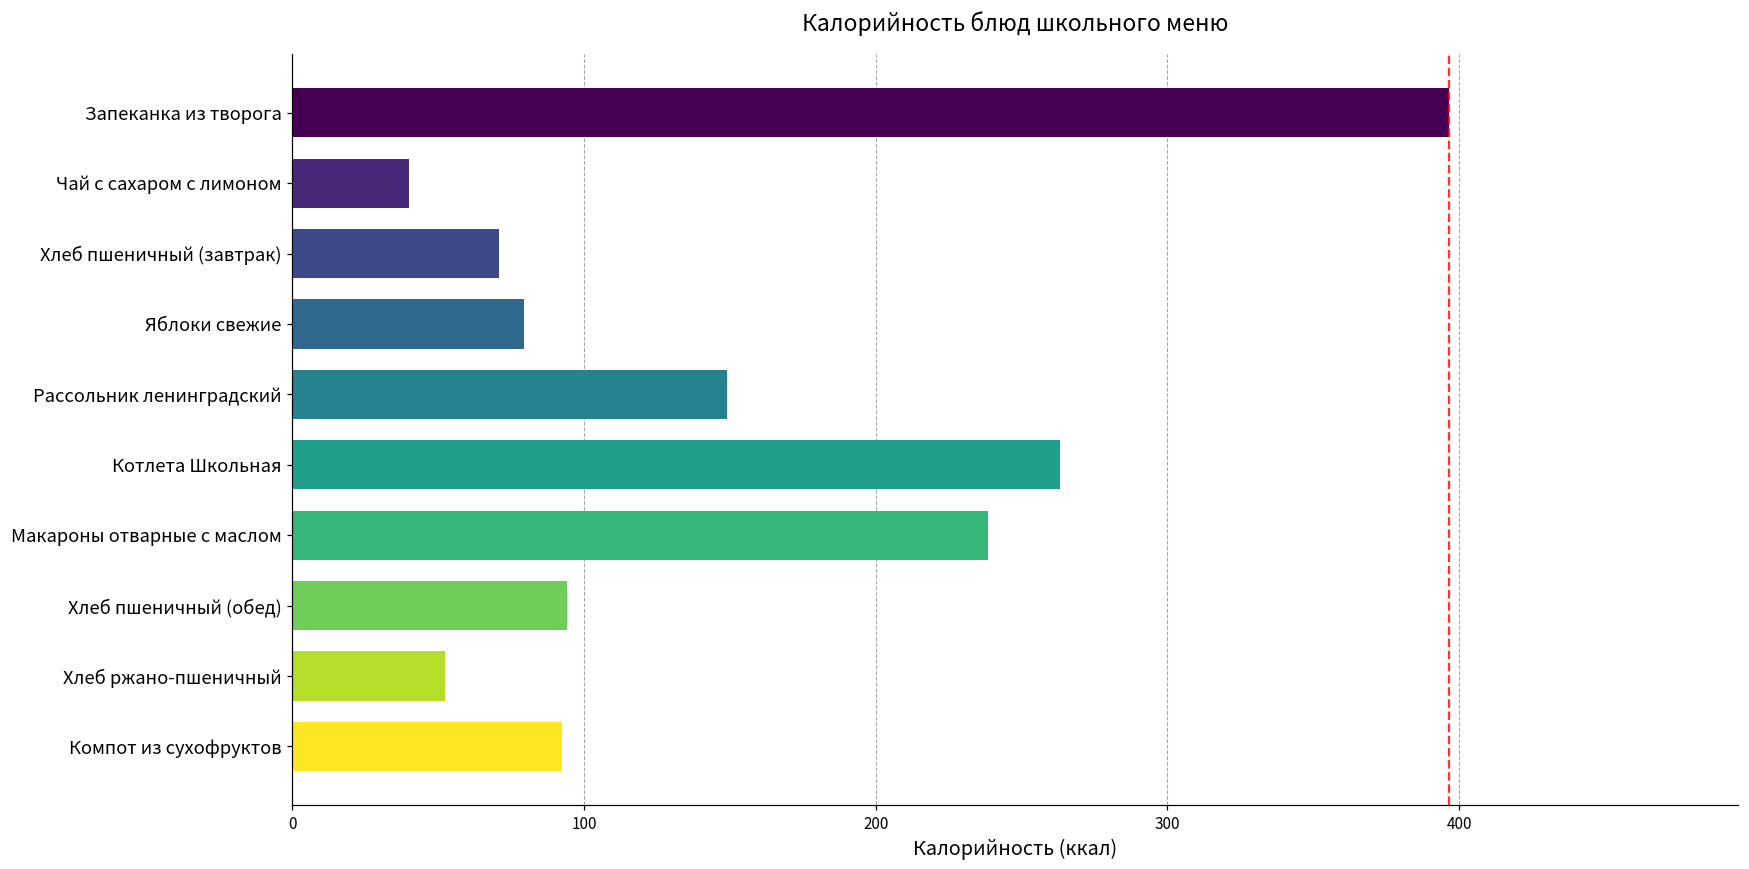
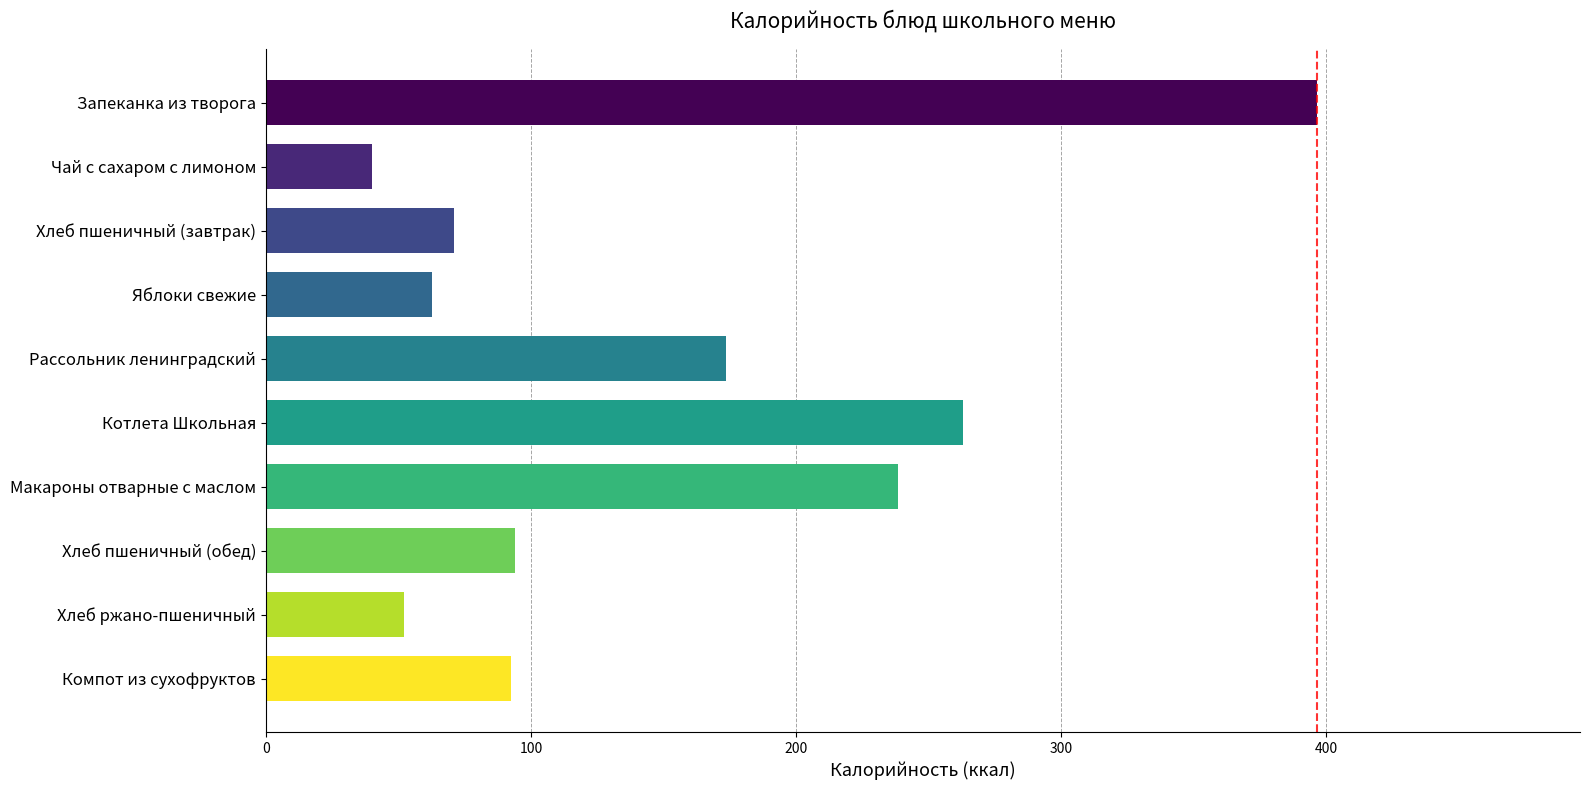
Яблоки свежие: 80 -> 63
Рассольник ленинградский: 149 -> 174
